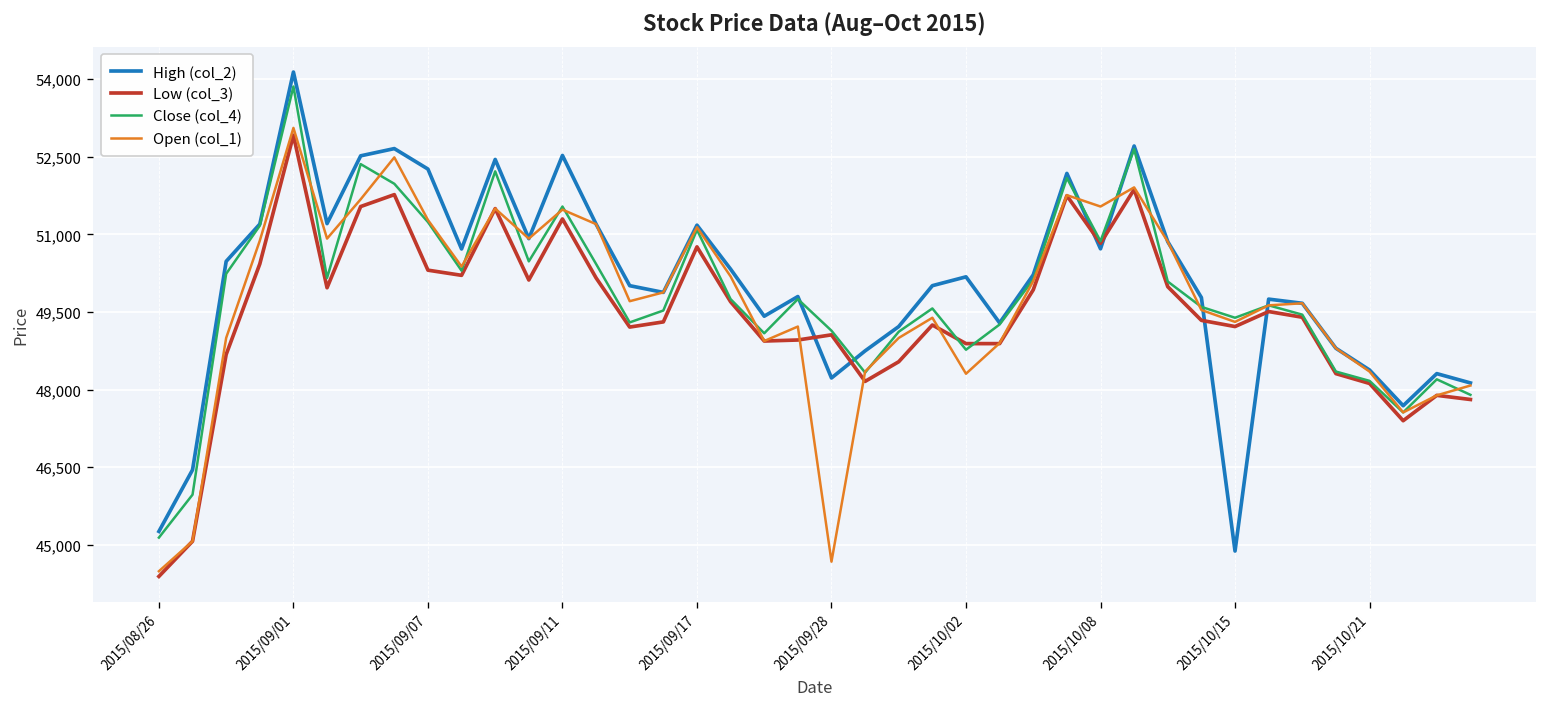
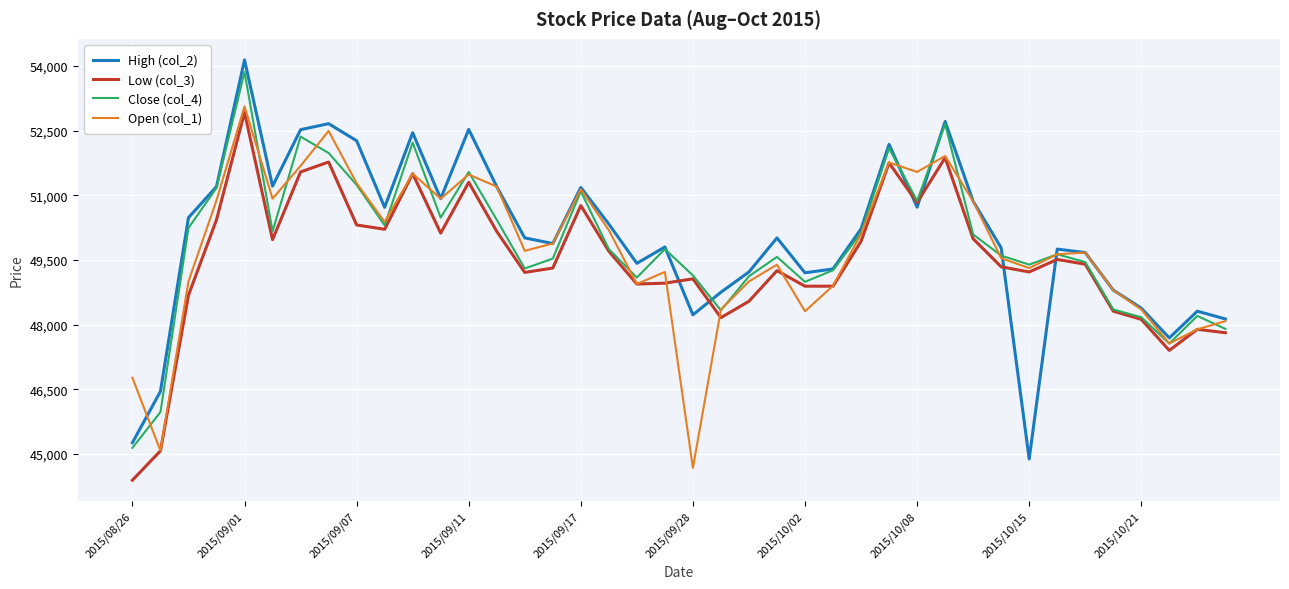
Open (col_1), 2015/08/26: 44,500 -> 46,800
High (col_2), 2015/10/02: 50,200 -> 49,200
Close (col_4), 2015/10/02: 48,800 -> 49,000
